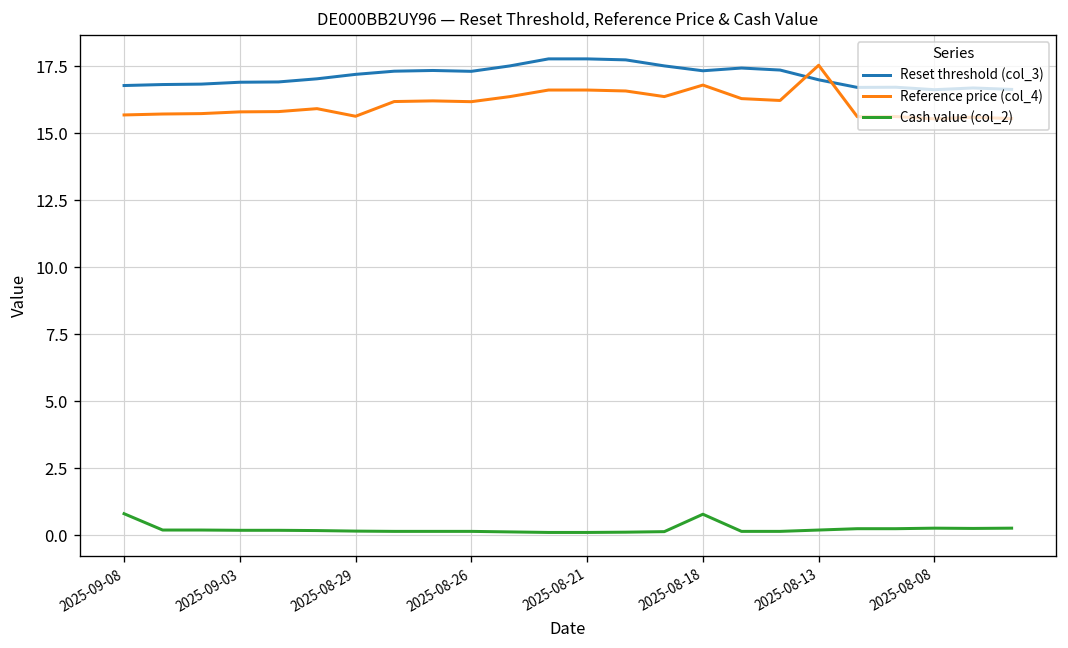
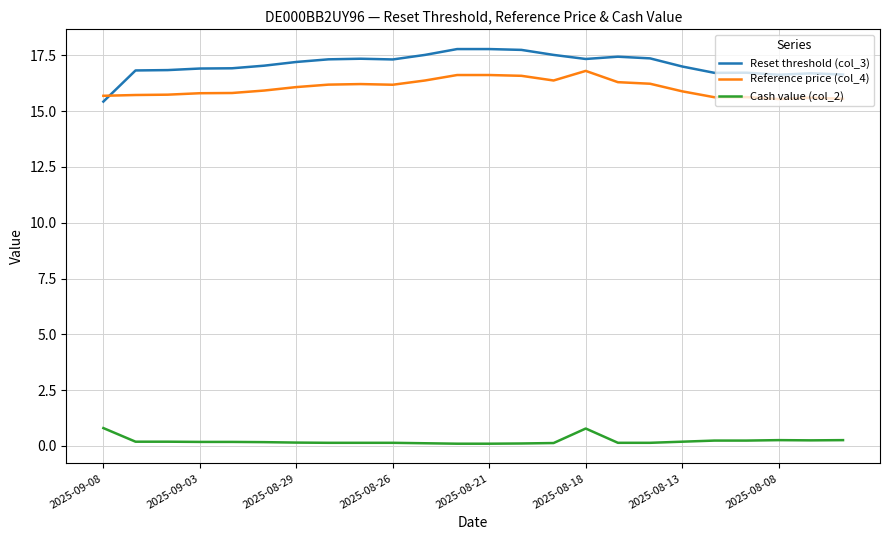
Reset threshold (col_3), 2025-09-08: 16.8 -> 15.4
Reference price (col_4), 2025-08-29: 15.6 -> 16.1
Reference price (col_4), 2025-08-13: 17.5 -> 15.9
